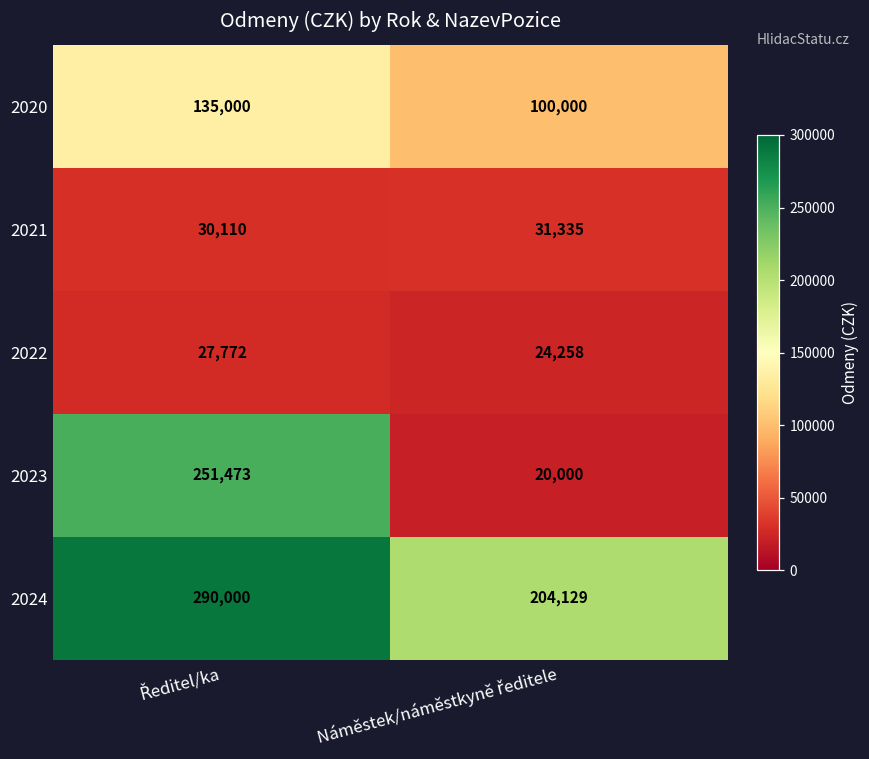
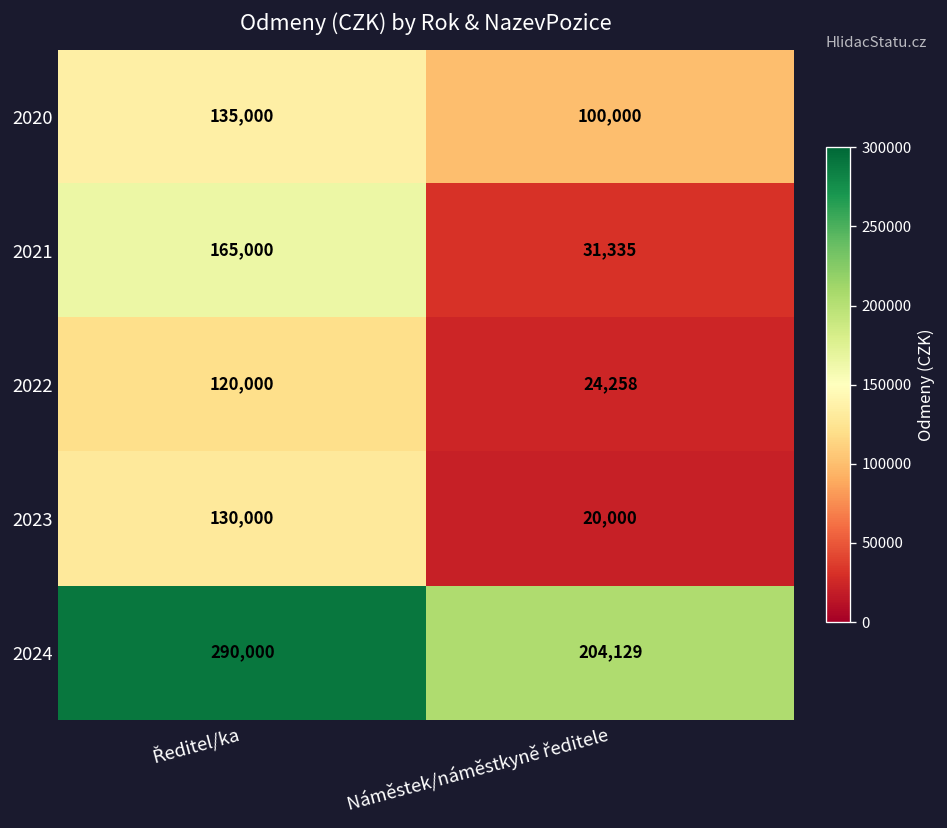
2021, Ředitel/ka: 30,110 -> 165,000
2022, Ředitel/ka: 27,772 -> 120,000
2023, Ředitel/ka: 251,473 -> 130,000
